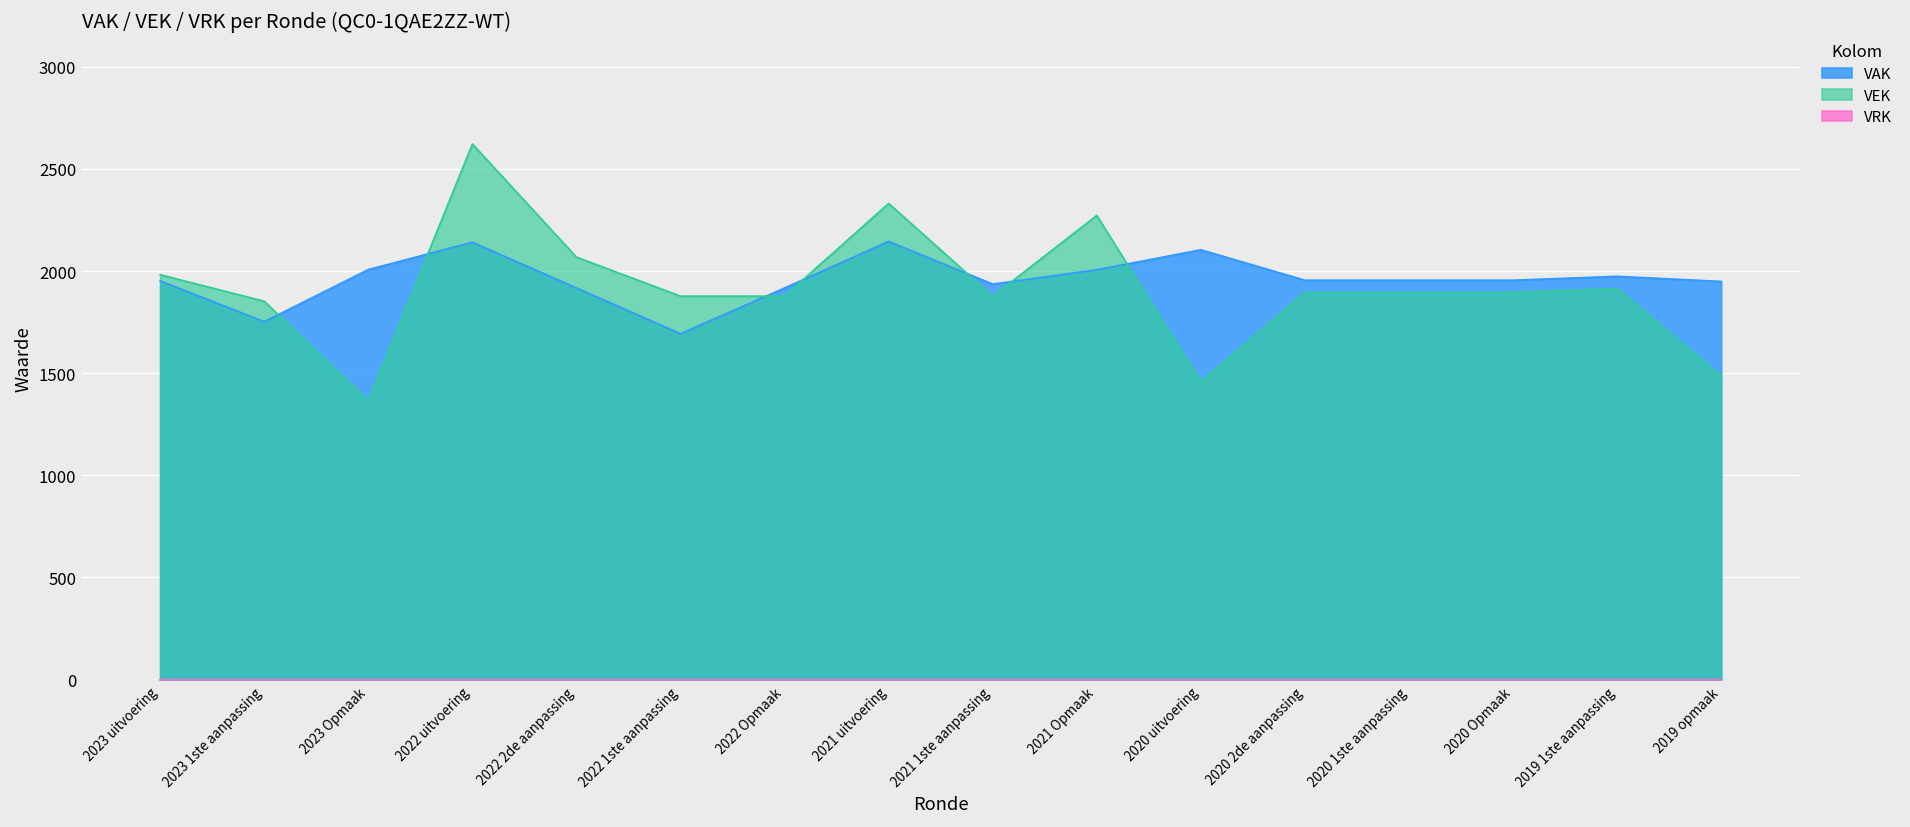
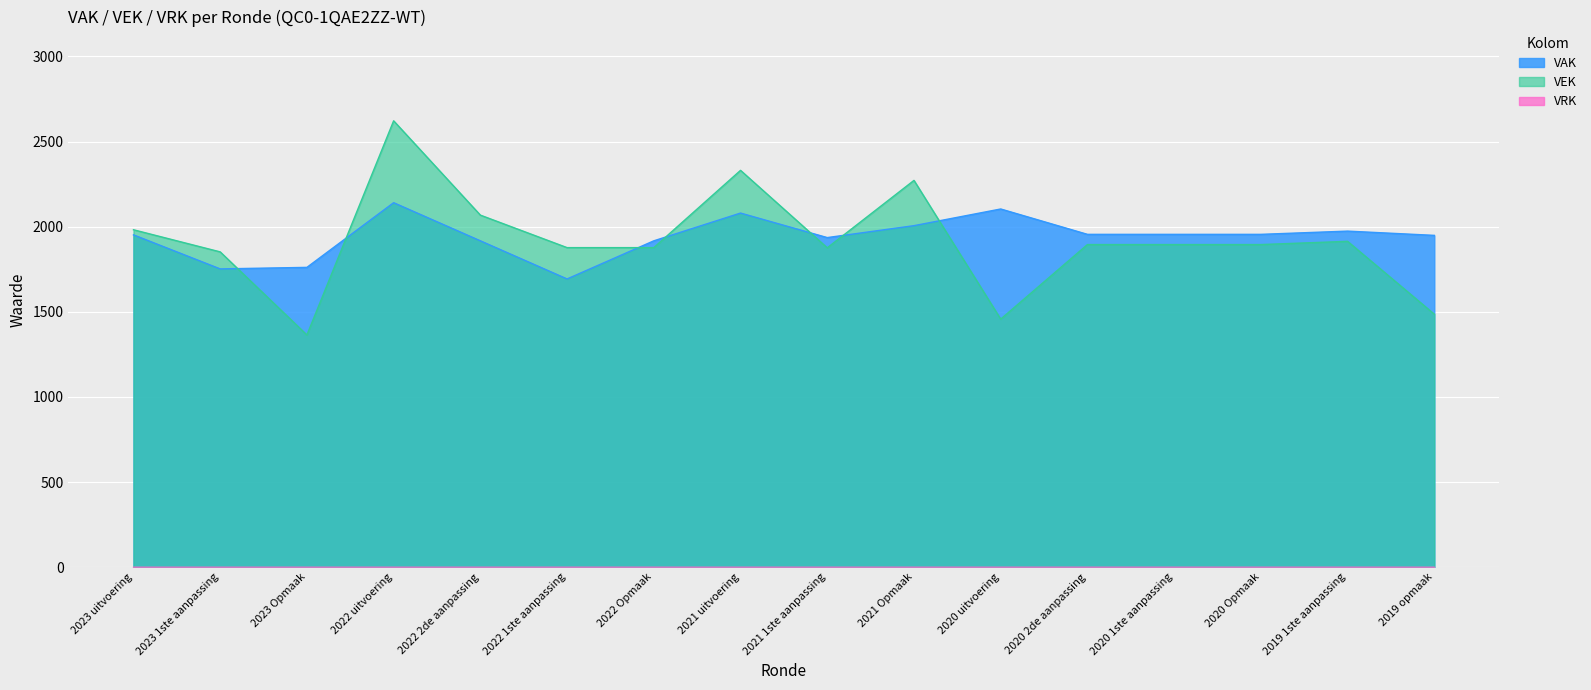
VAK, 2023 Opmaak: 2010 -> 1760
VAK, 2021 uitvoering: 2150 -> 2080
